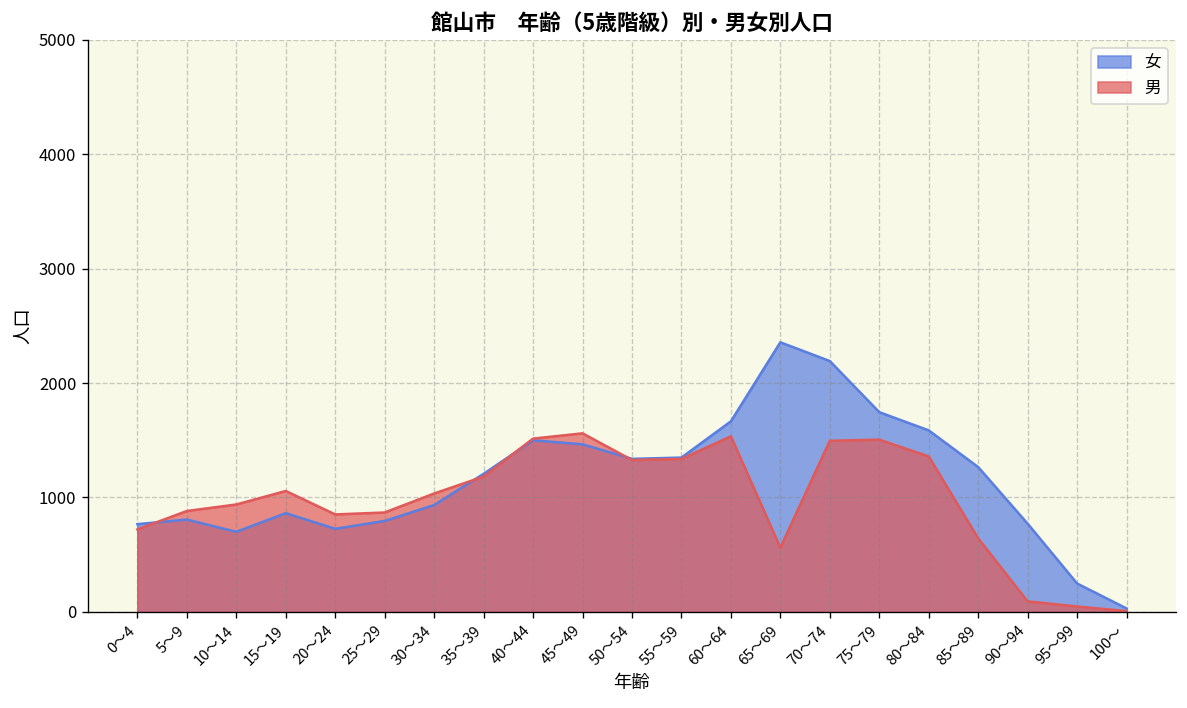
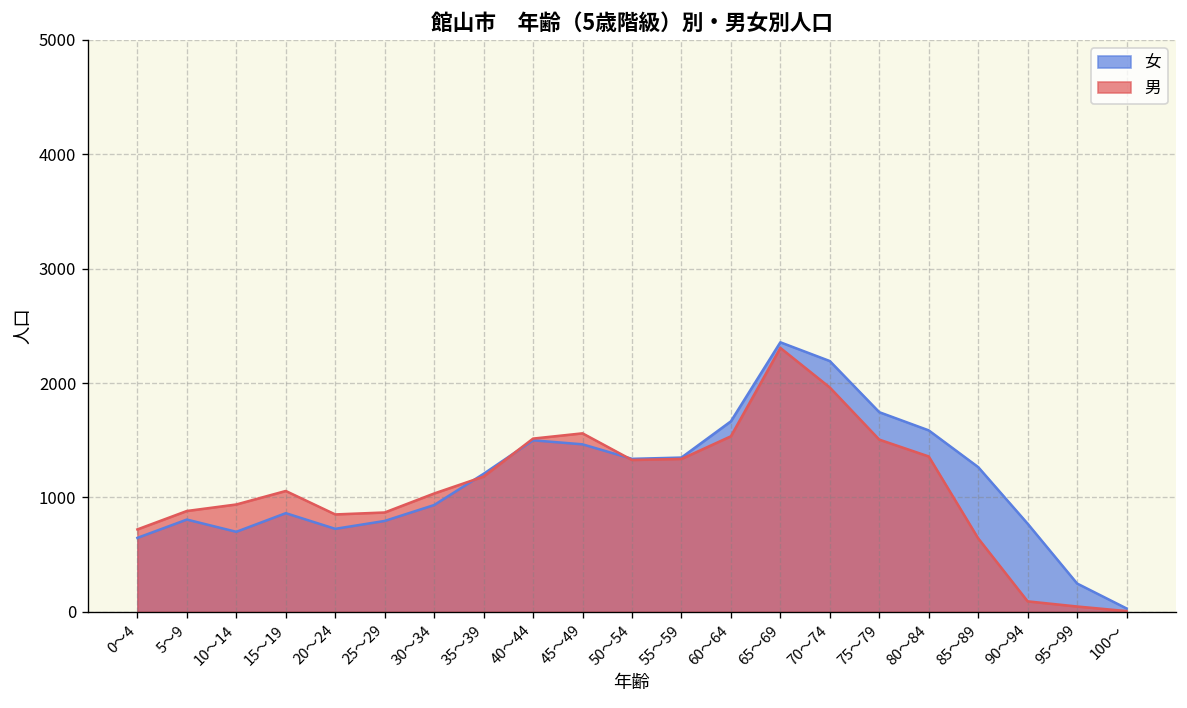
女, 0～4: 800 -> 600
男, 65～69: 600 -> 2300
男, 70～74: 1500 -> 2000
